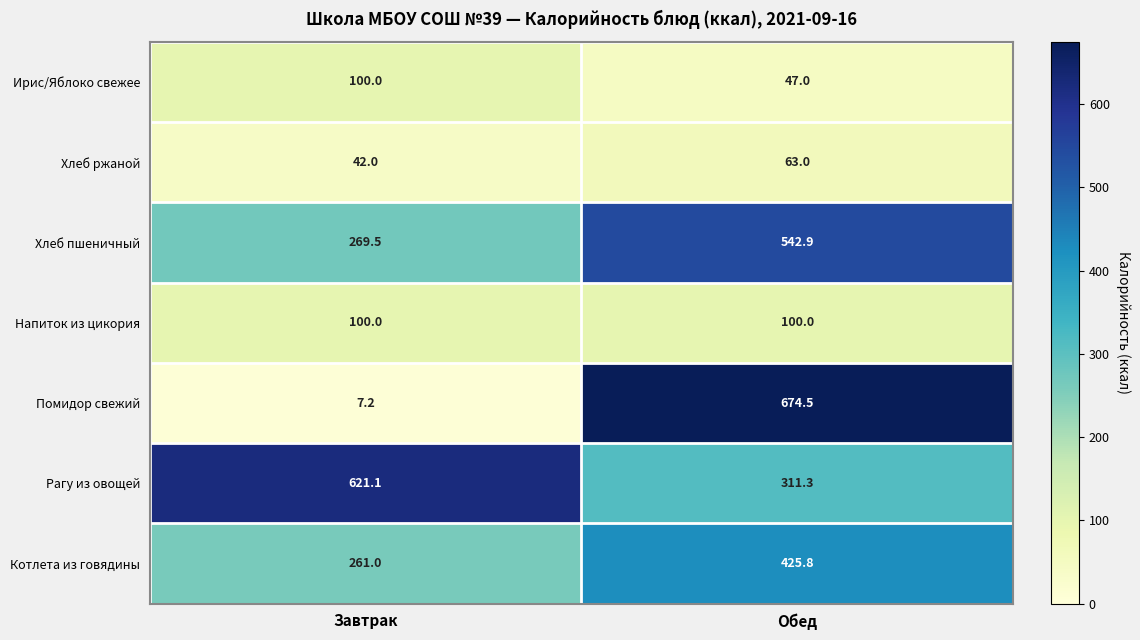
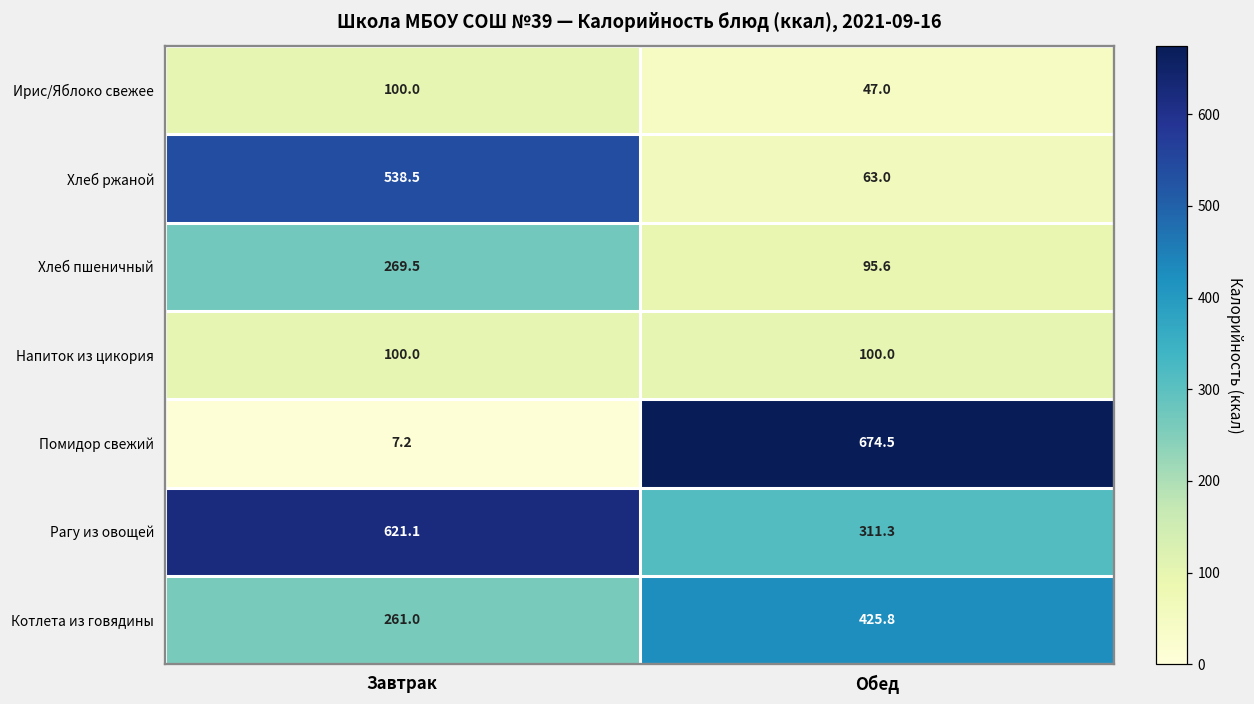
Хлеб ржаной, Завтрак: 42.0 -> 538.5
Хлеб пшеничный, Обед: 542.9 -> 95.6
